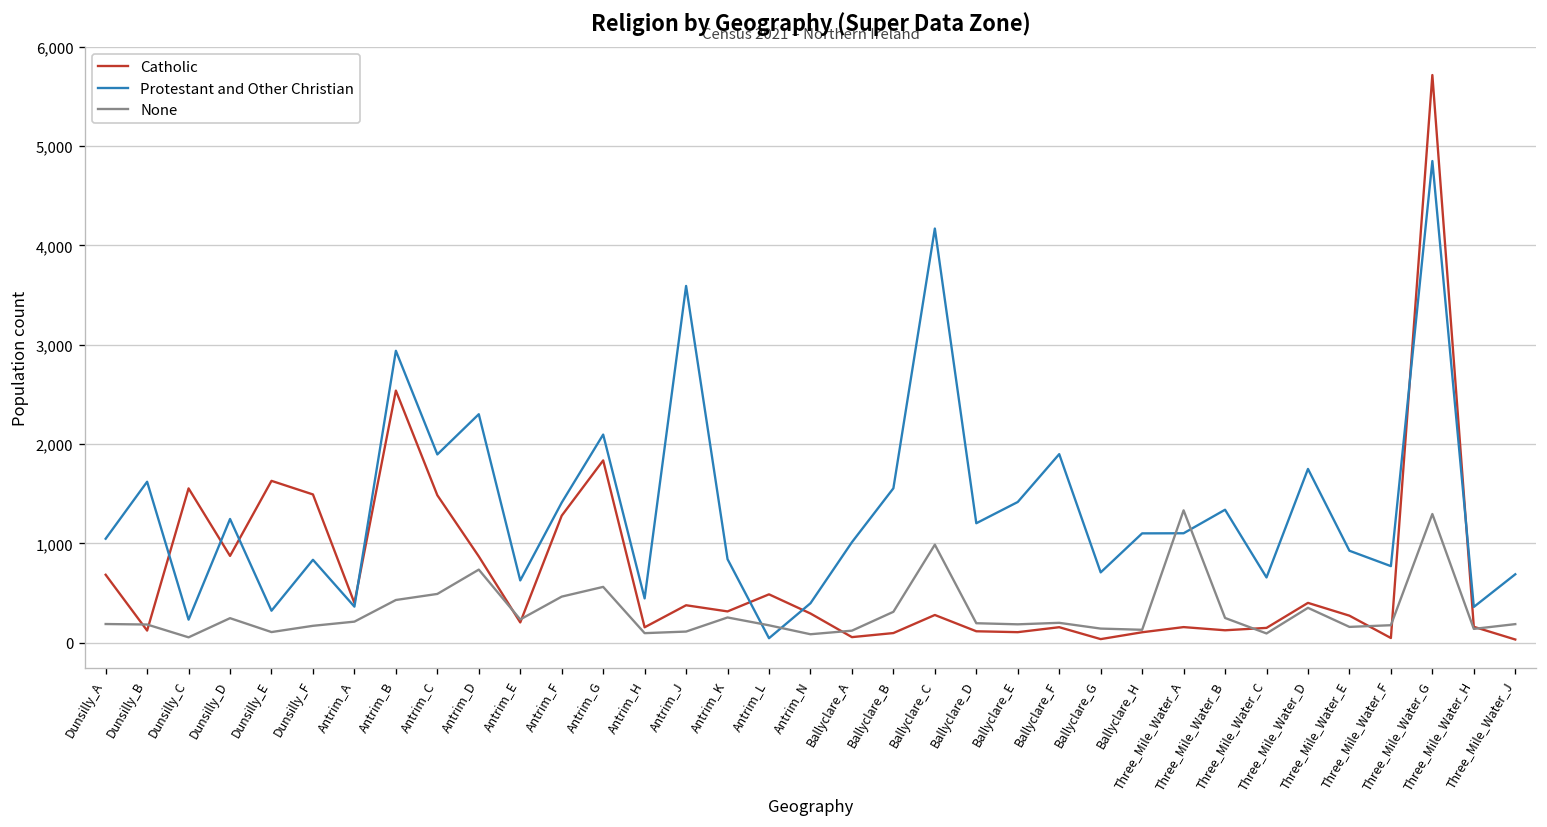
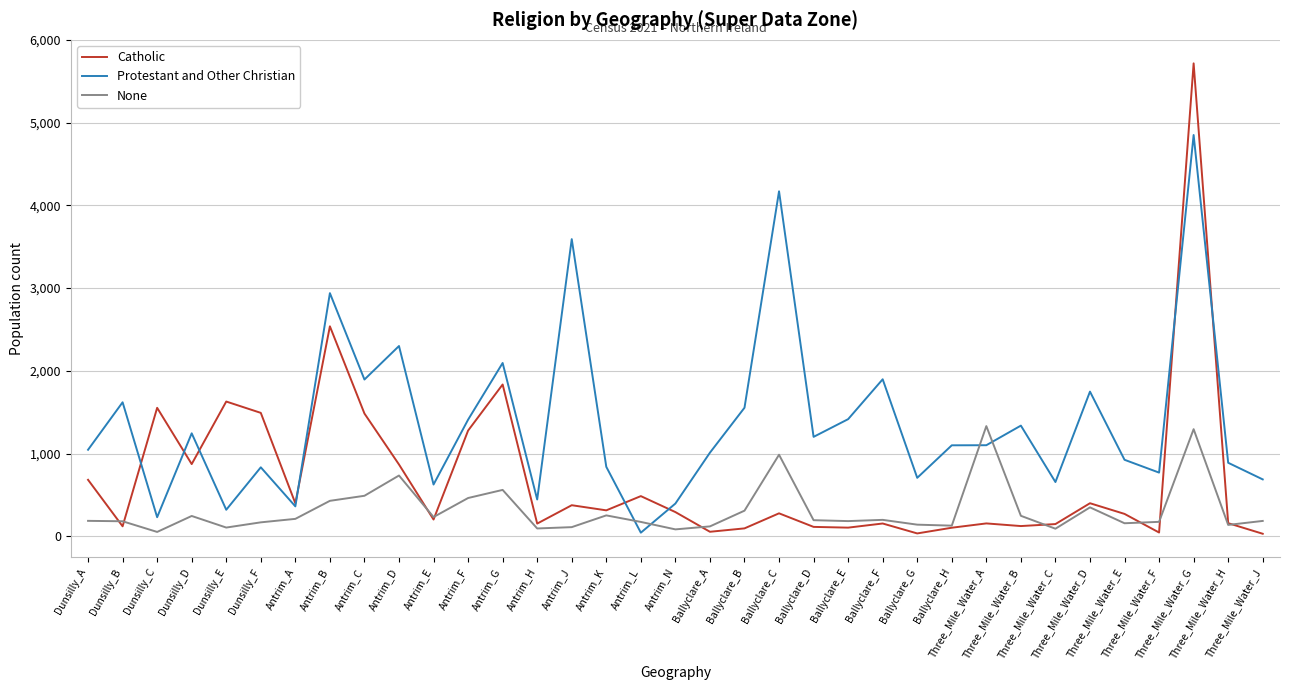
Protestant and Other Christian, Three_Mile_Water_H: 400 -> 900
